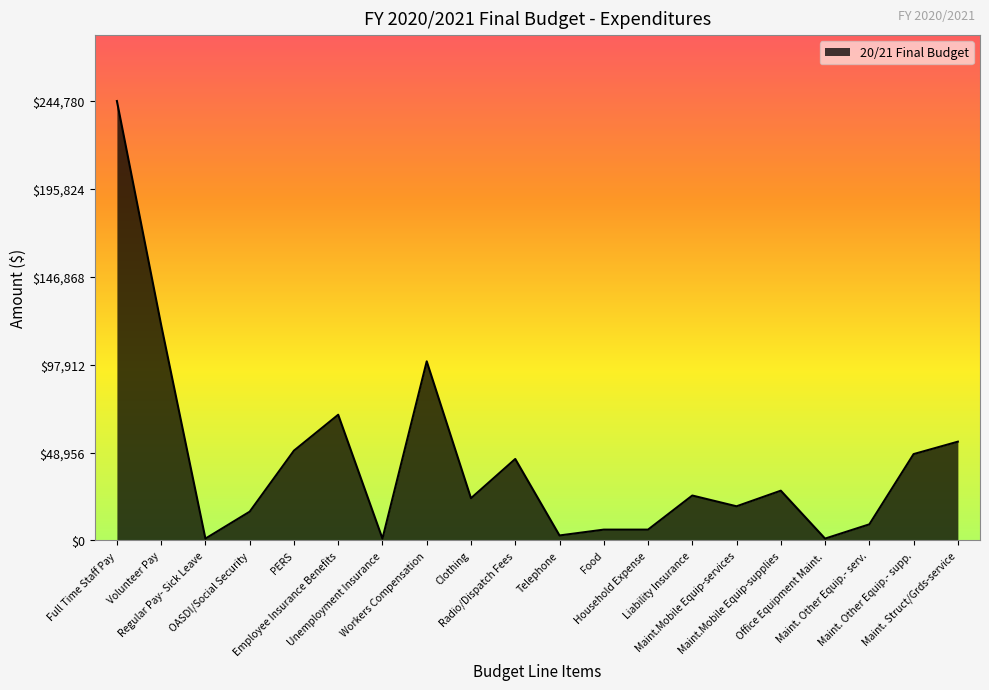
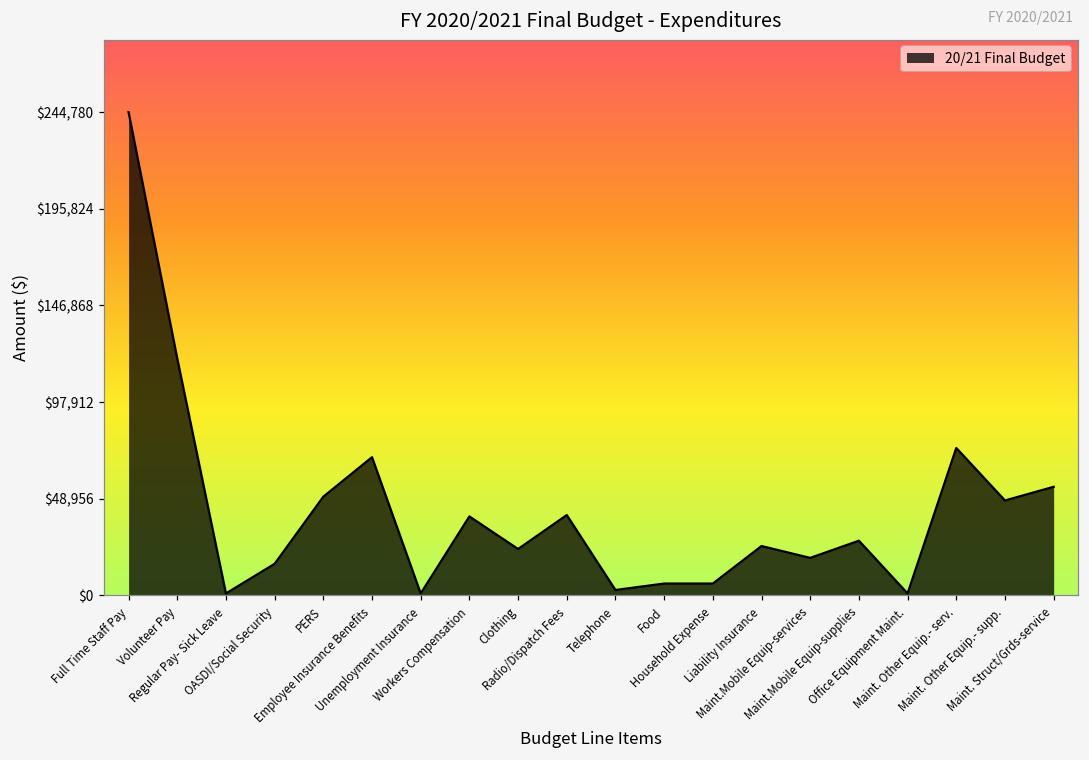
Workers Compensation: $100,000 -> $40,000
Radio/Dispatch Fees: $45,000 -> $41,000
Maint. Other Equip.- serv.: $9,000 -> $75,000
